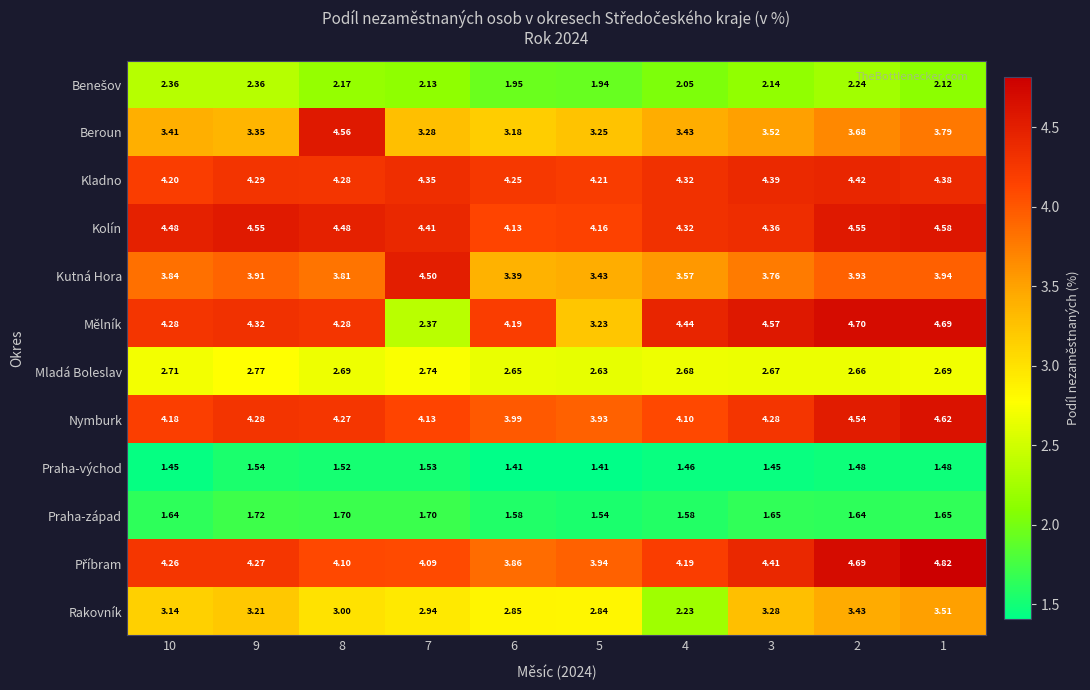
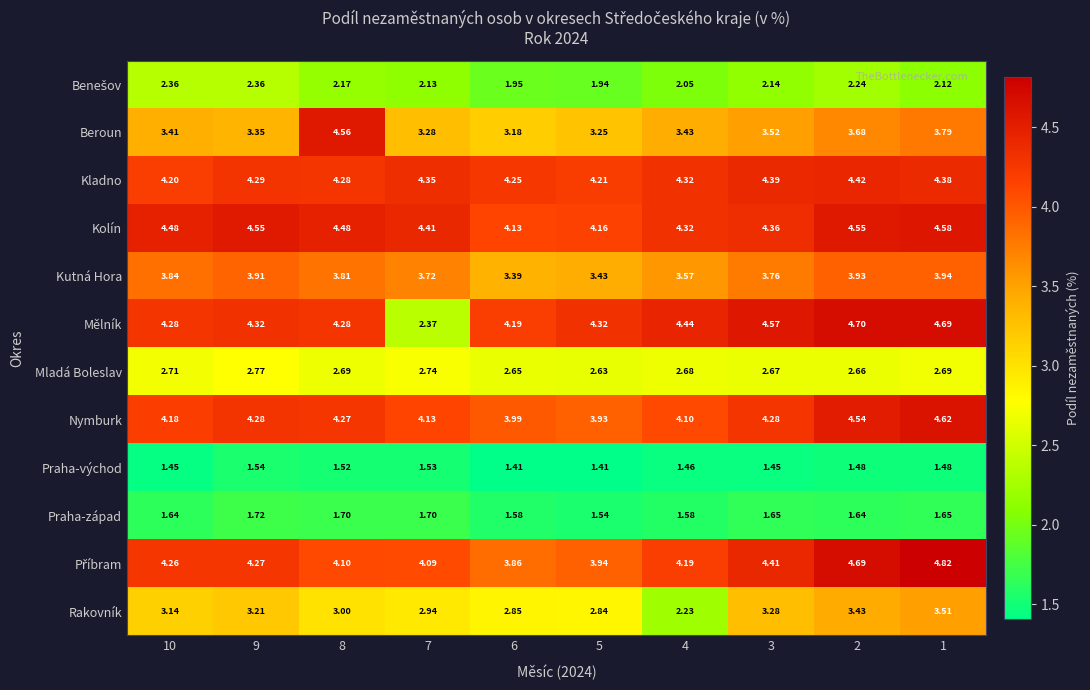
Kutná Hora, 7: 4.50 -> 3.72
Mělník, 5: 3.23 -> 4.32
